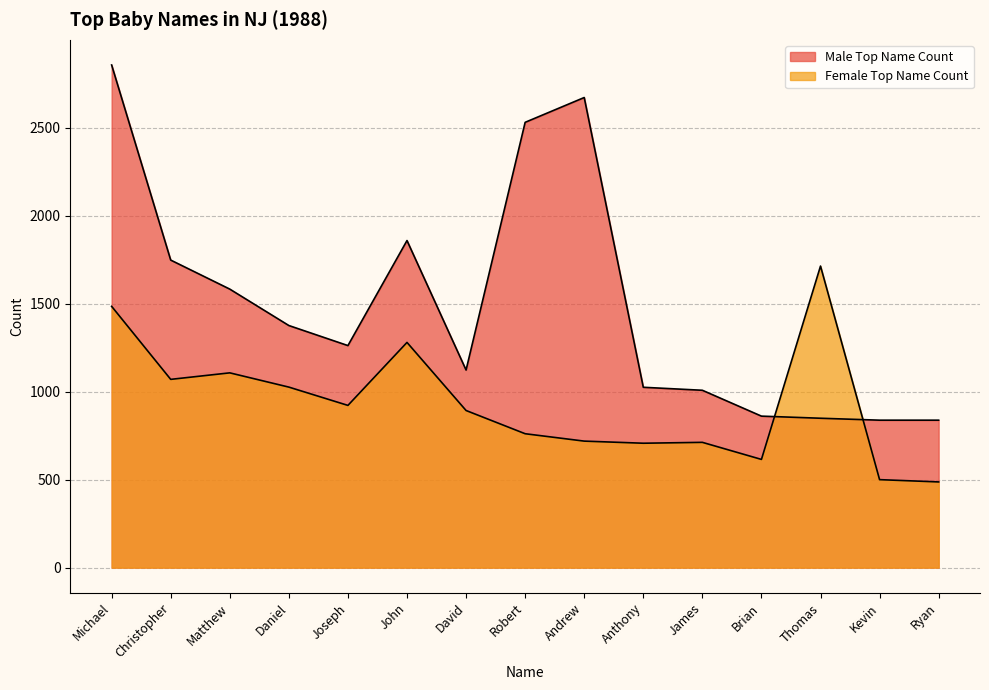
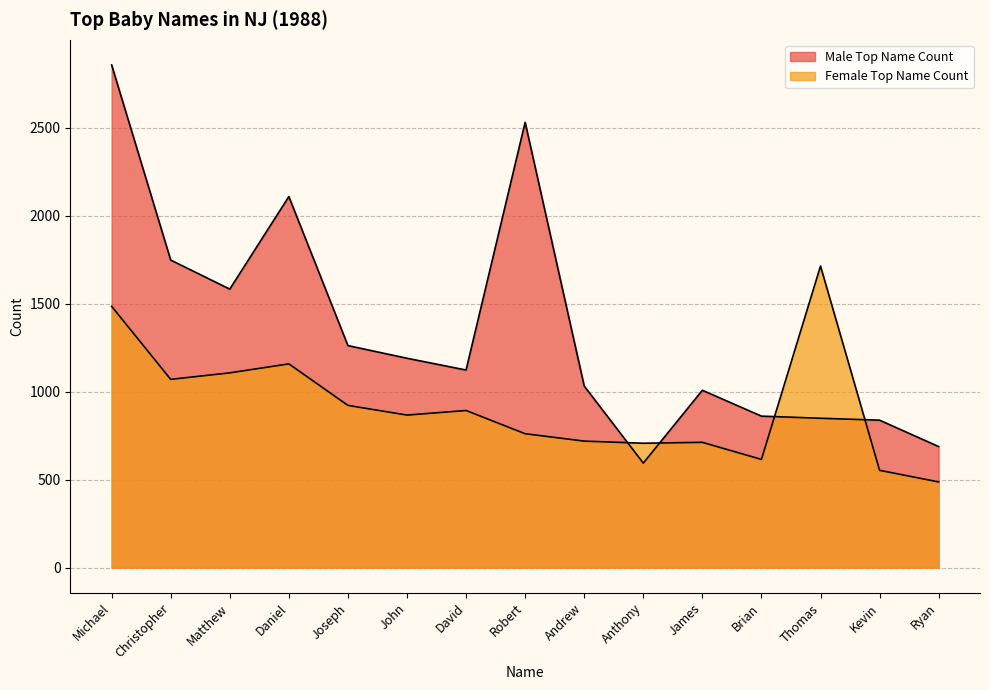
Male Top Name Count, Daniel: 1380 -> 2110
Female Top Name Count, Daniel: 1030 -> 1160
Male Top Name Count, John: 1860 -> 1190
Female Top Name Count, John: 1280 -> 870
Male Top Name Count, Andrew: 2670 -> 1030
Male Top Name Count, Anthony: 1030 -> 590
Female Top Name Count, Kevin: 500 -> 550
Male Top Name Count, Ryan: 840 -> 690
